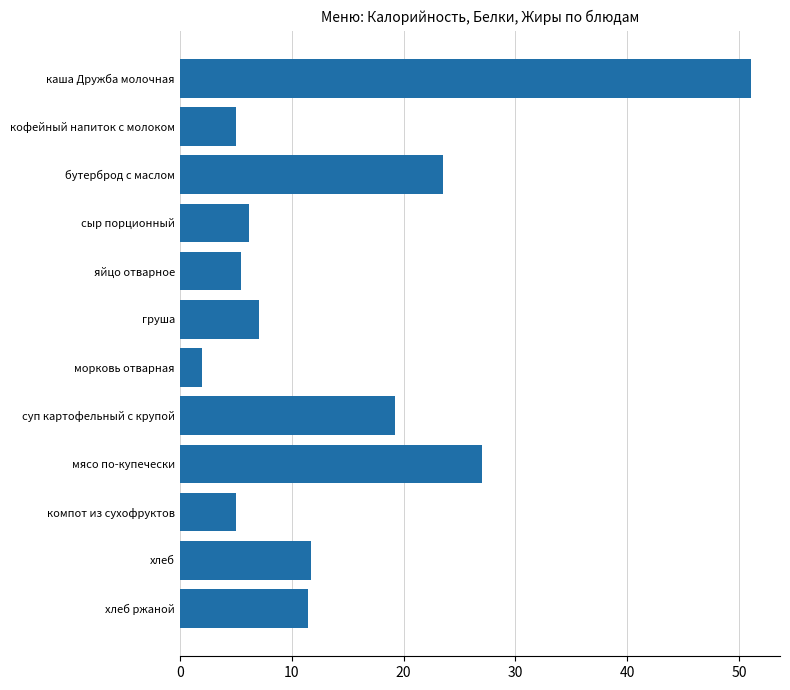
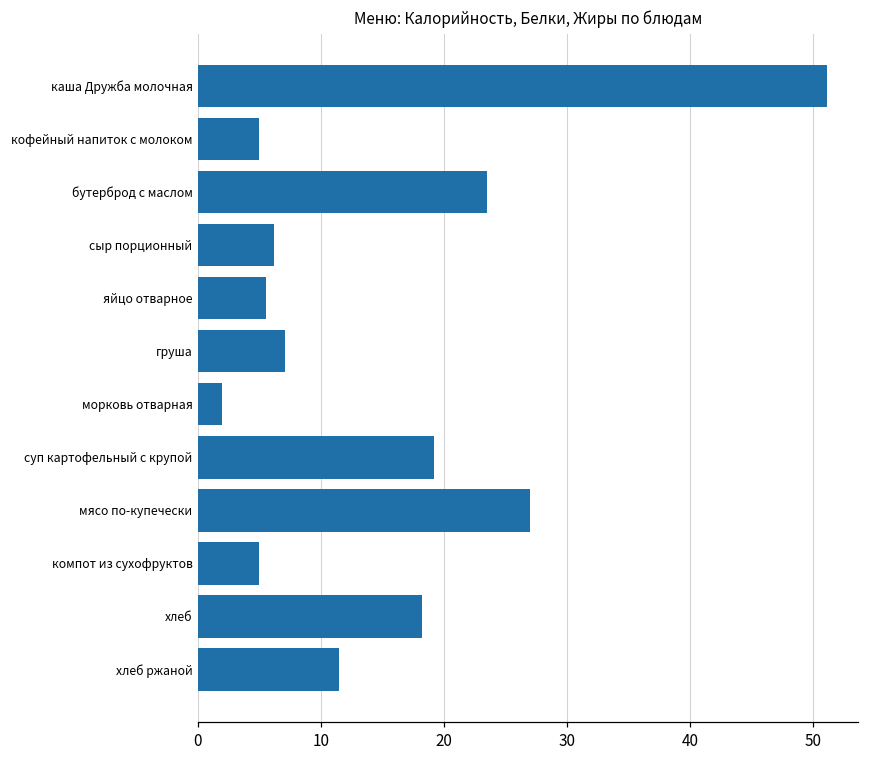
хлеб: 11.7 -> 18.2
